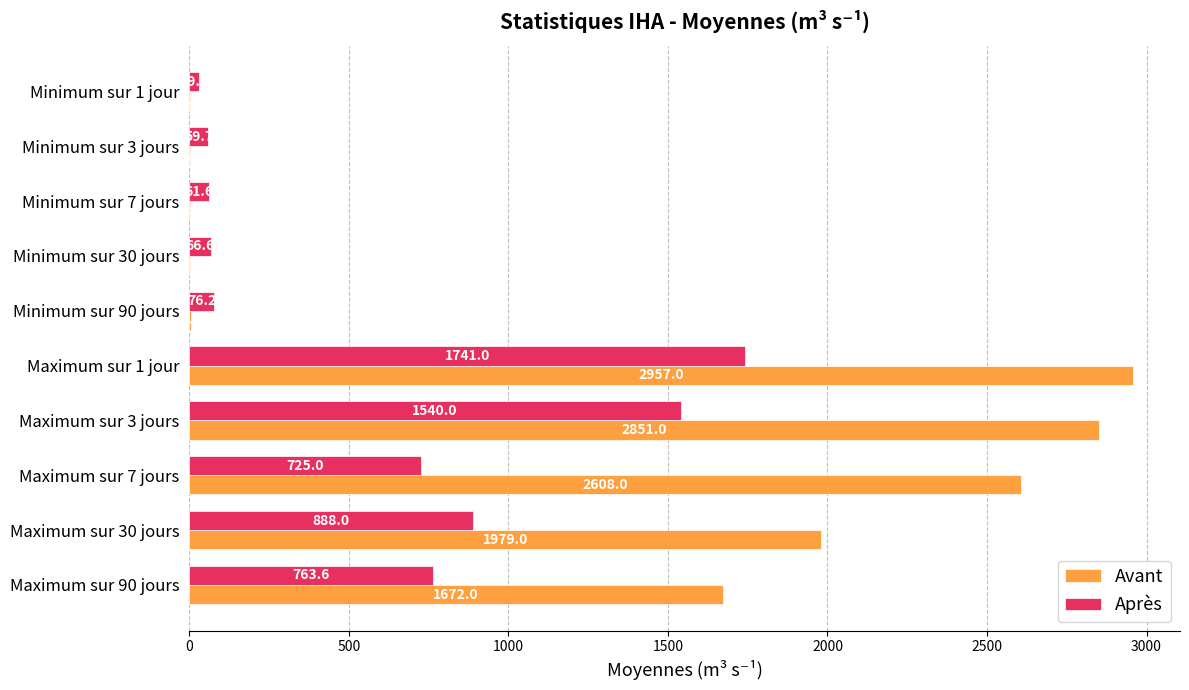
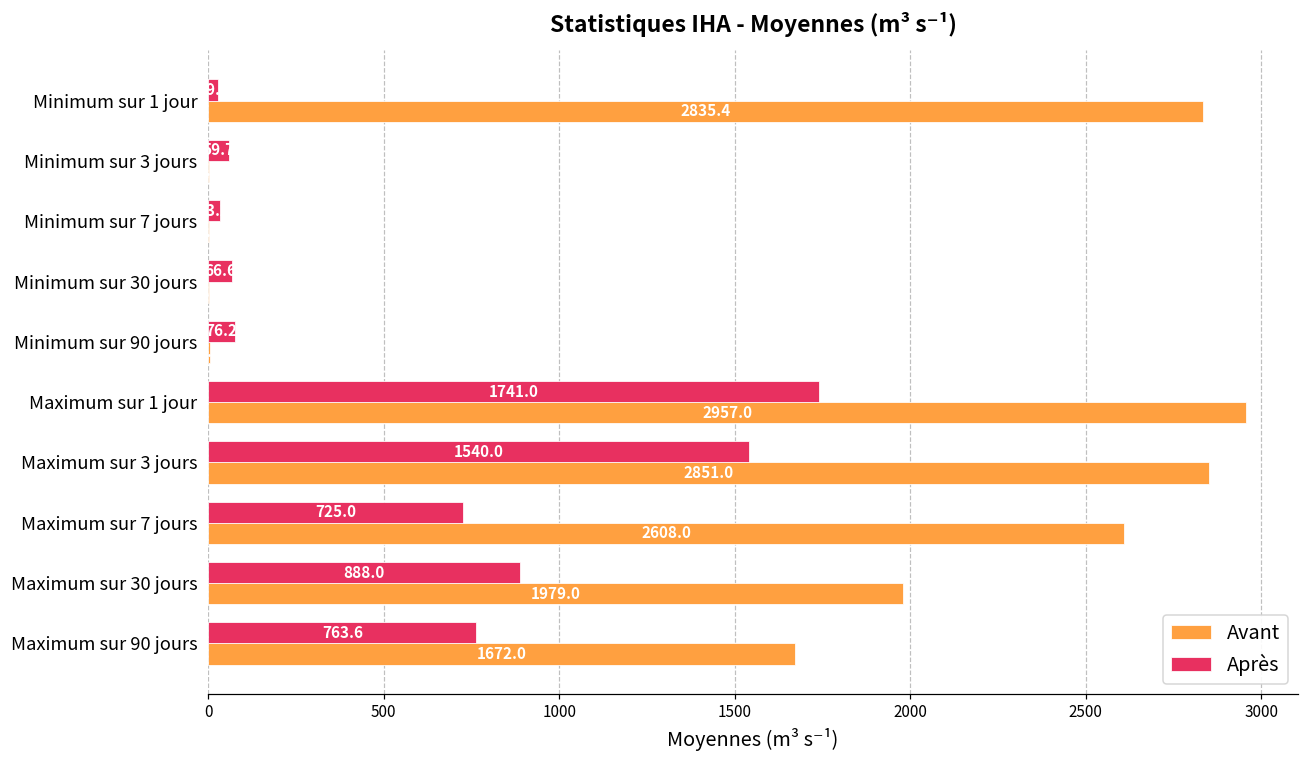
Avant, Minimum sur 1 jour: 0 -> 2840
Après, Minimum sur 7 jours: 60 -> 30
